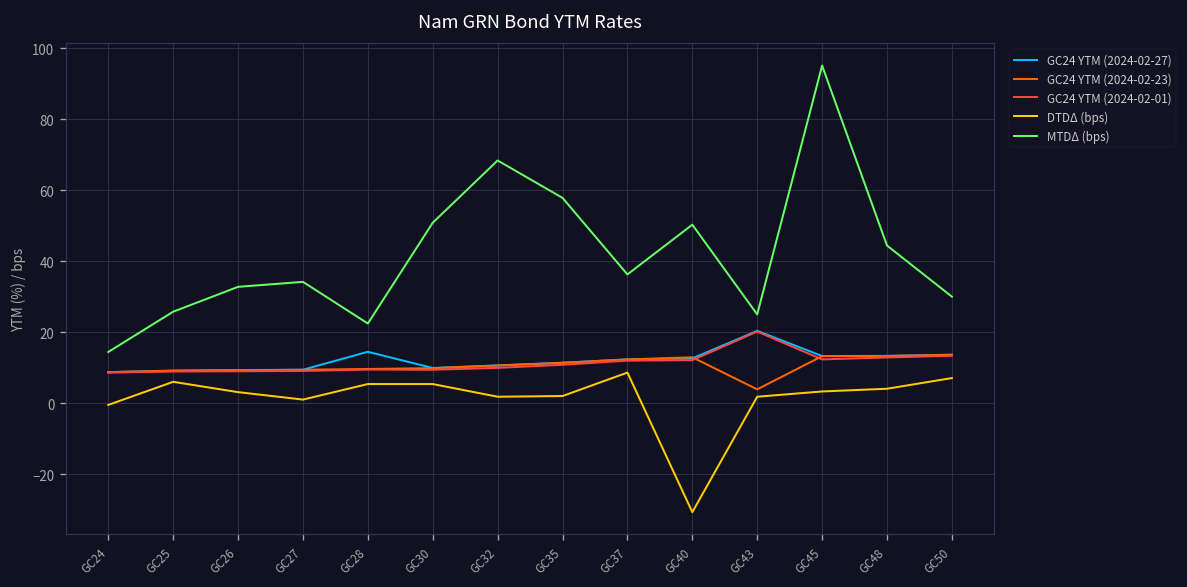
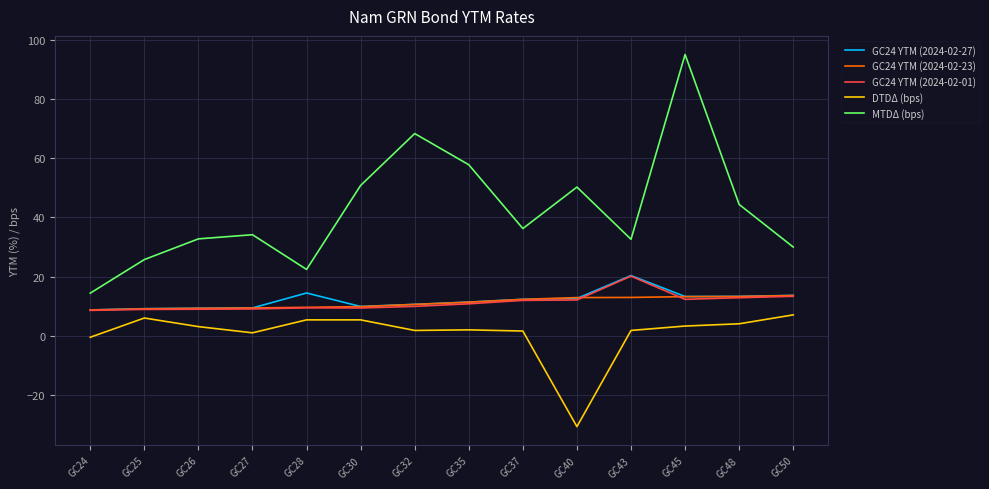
DTDΔ (bps), GC37: 9 -> 2
GC24 YTM (2024-02-23), GC43: 4 -> 13
MTDΔ (bps), GC43: 25 -> 33
